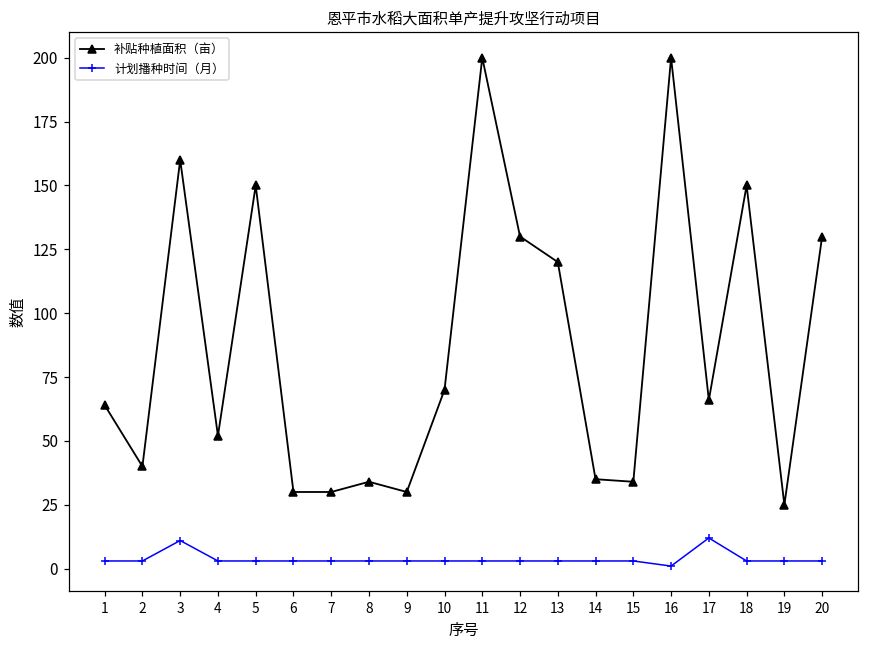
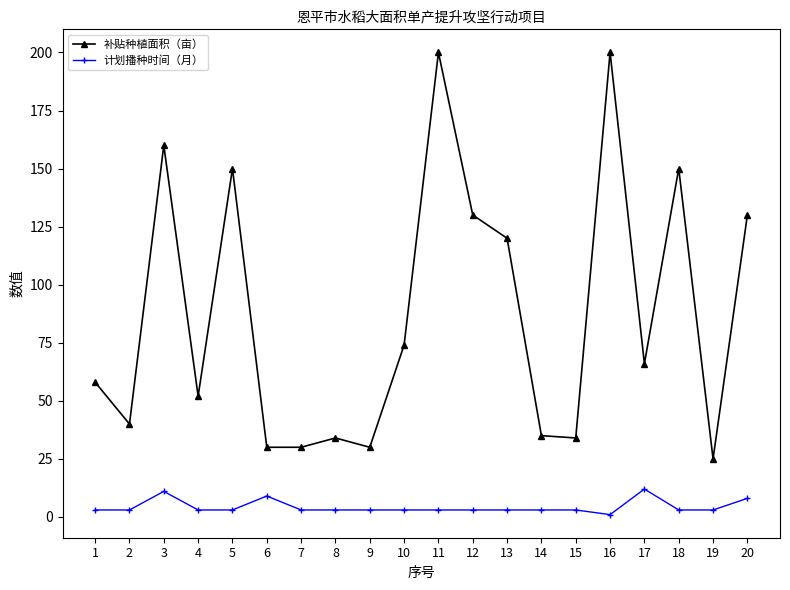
补贴种植面积（亩）, 1: 64 -> 58
计划播种时间（月）, 6: 3 -> 9
补贴种植面积（亩）, 10: 70 -> 74
计划播种时间（月）, 20: 3 -> 8
